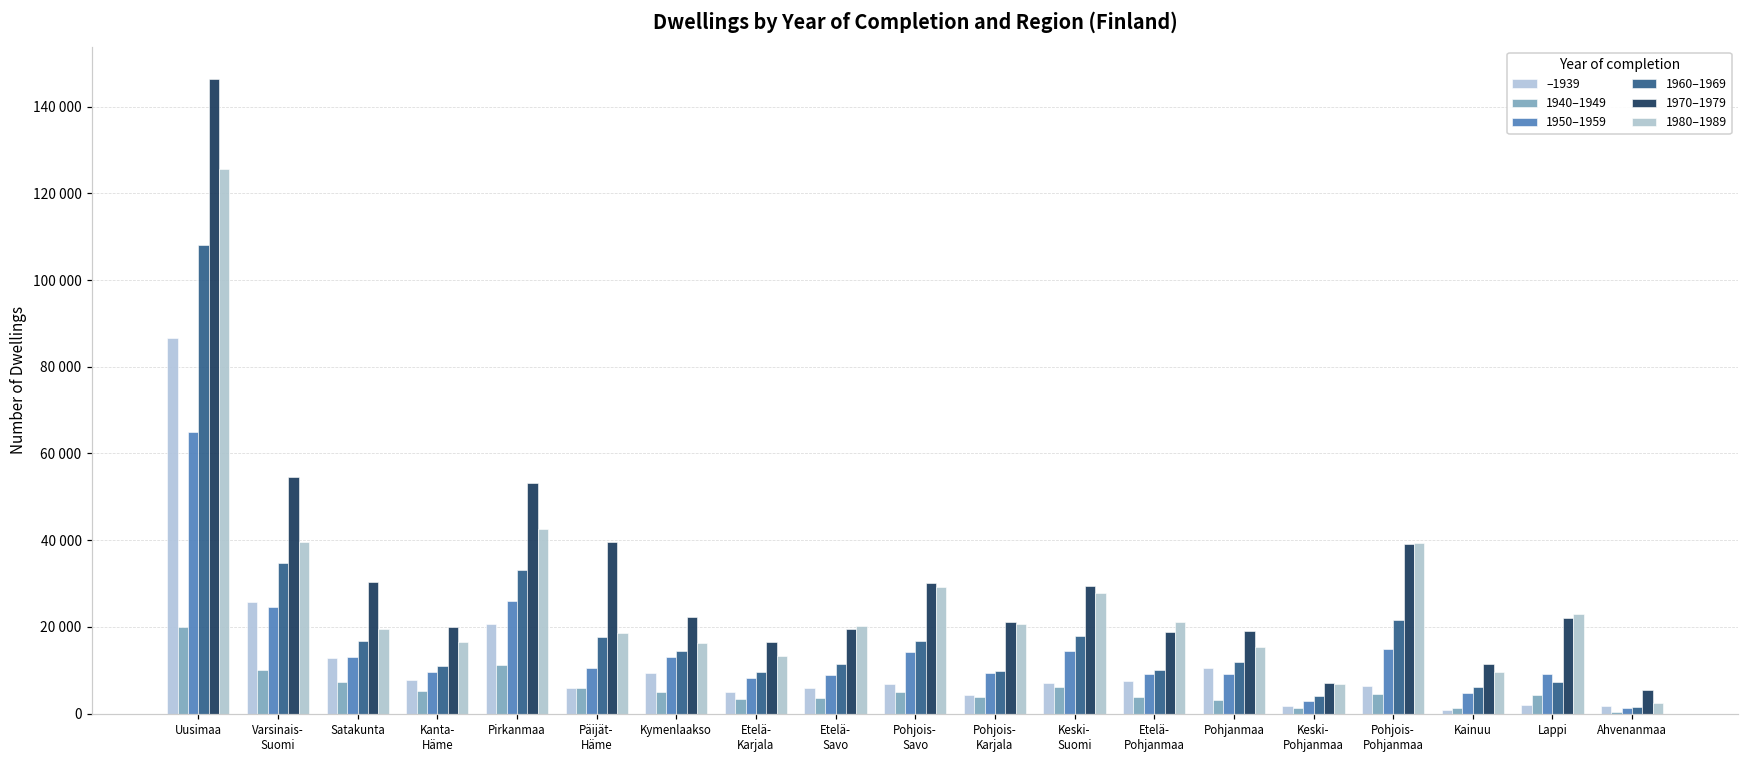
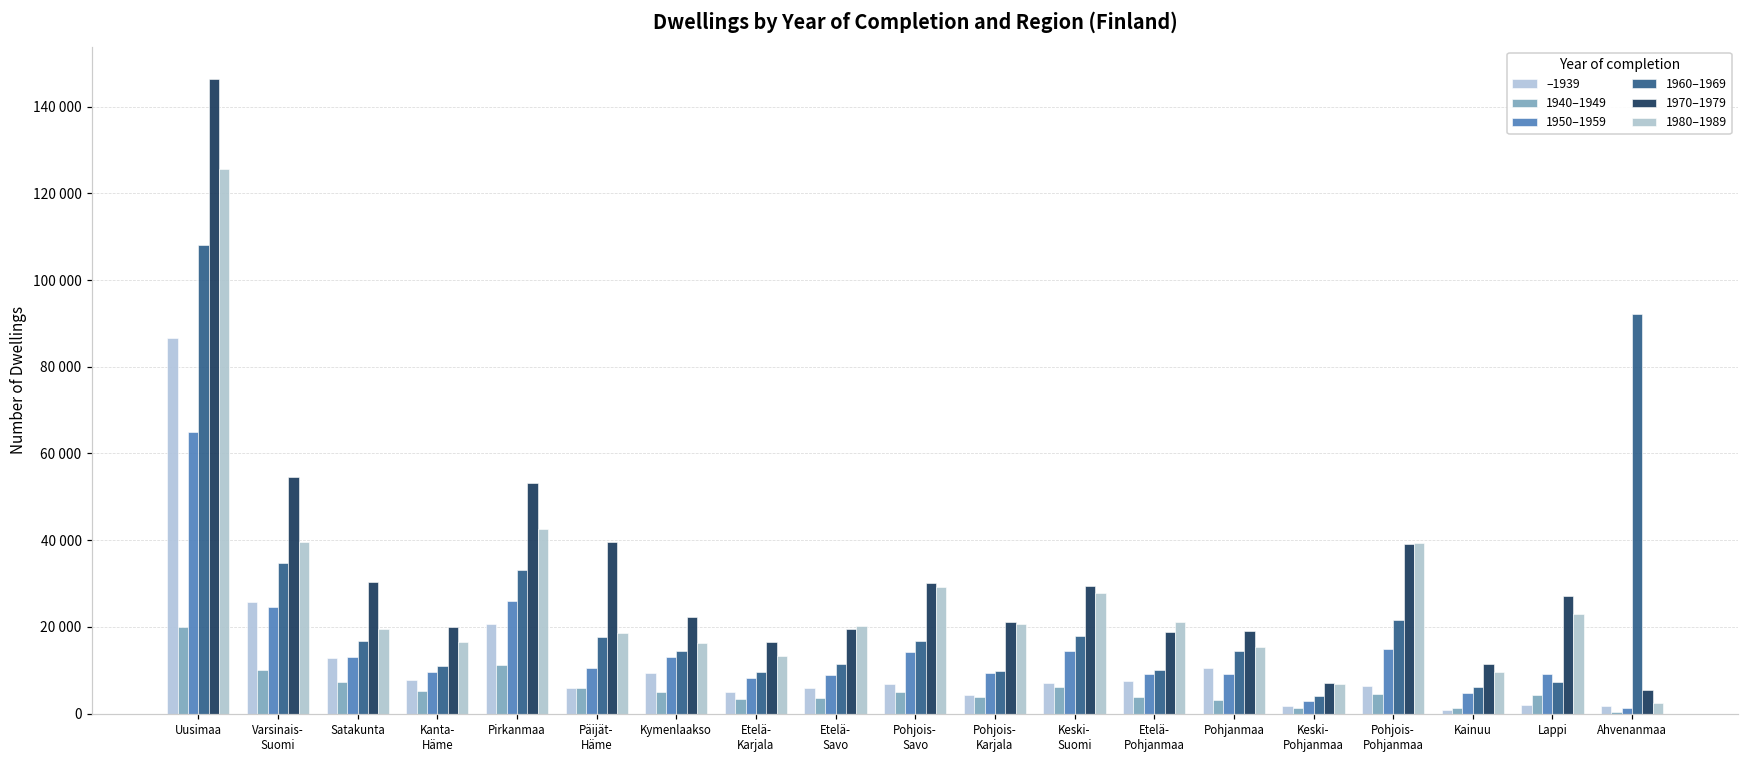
1960–1969, Pohjanmaa: 12000 -> 14000
1970–1979, Lappi: 22000 -> 27000
1960–1969, Ahvenanmaa: 2000 -> 92000
